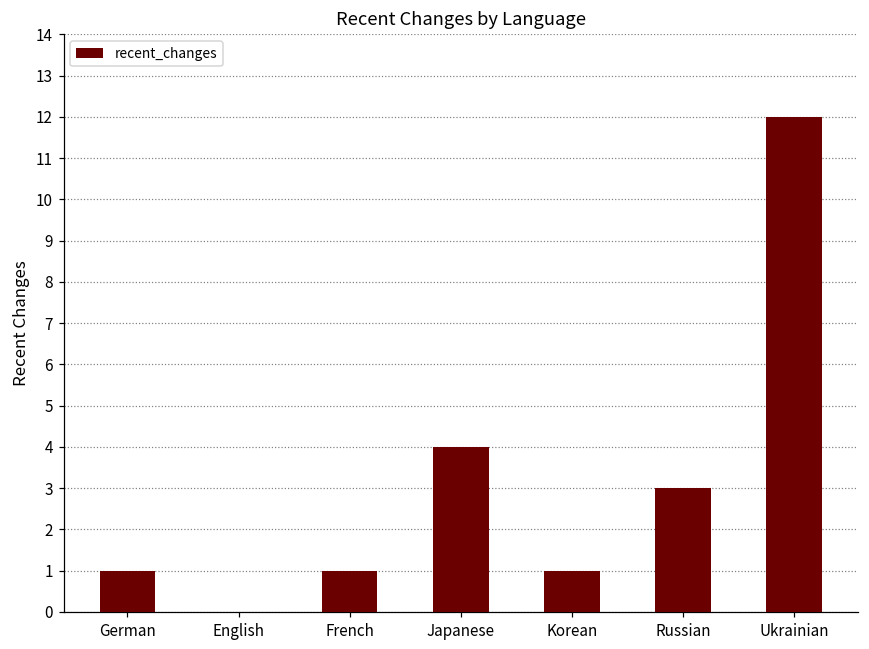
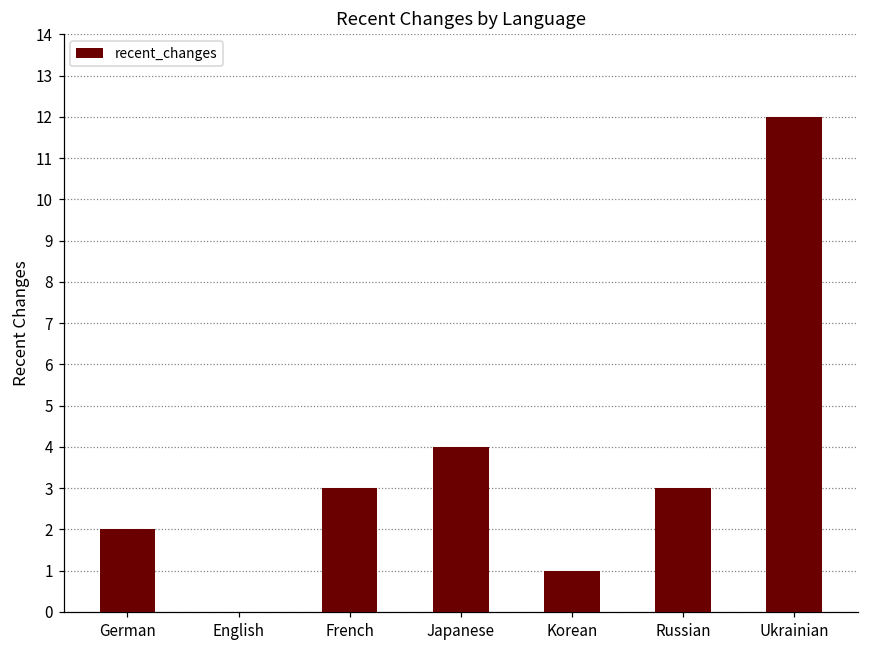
German: 1 -> 2
French: 1 -> 3
